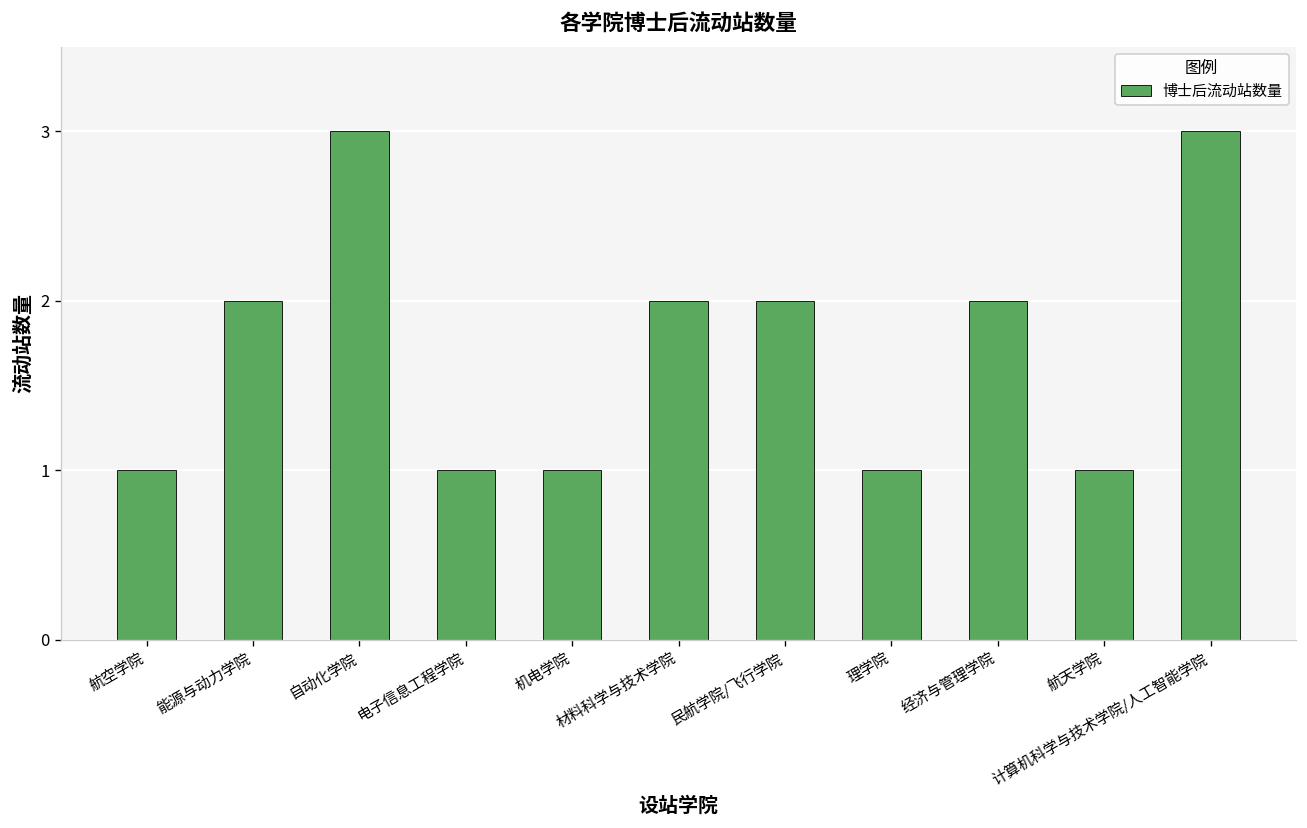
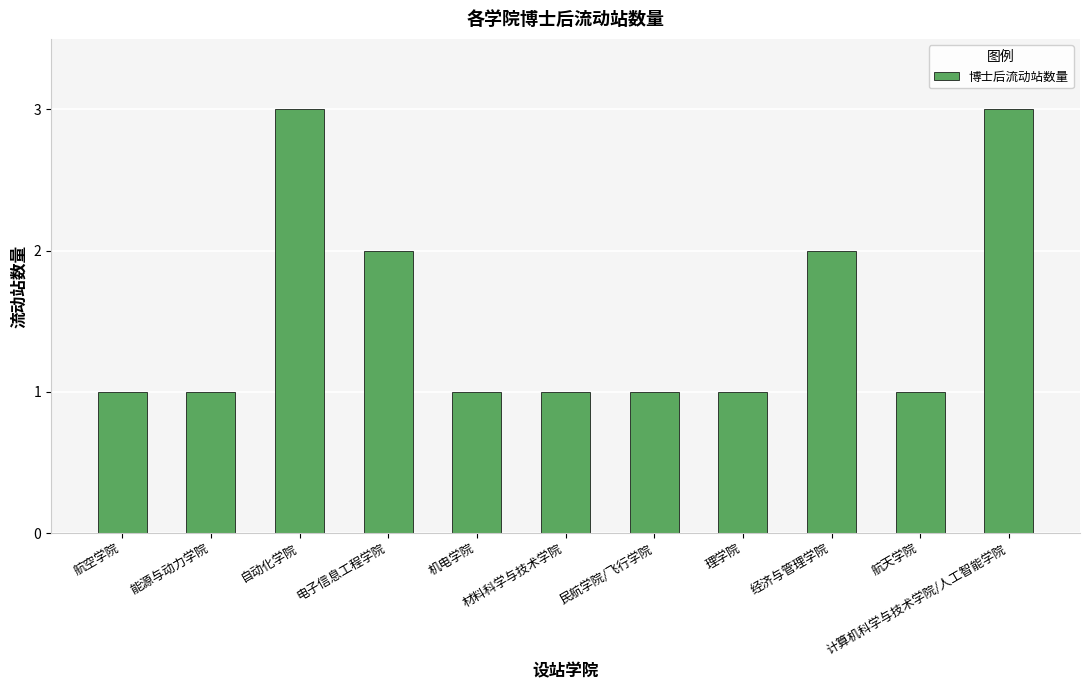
能源与动力学院: 2 -> 1
电子信息工程学院: 1 -> 2
材料科学与技术学院: 2 -> 1
民航学院/飞行学院: 2 -> 1
